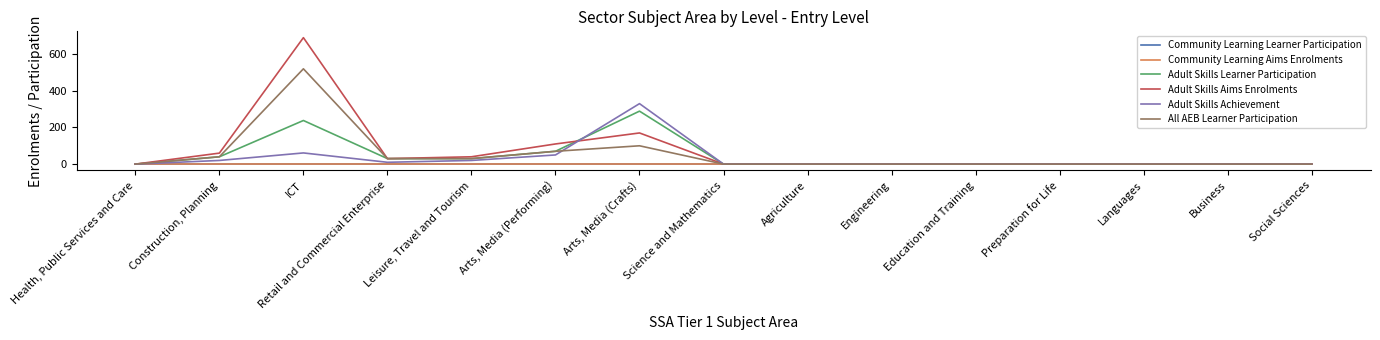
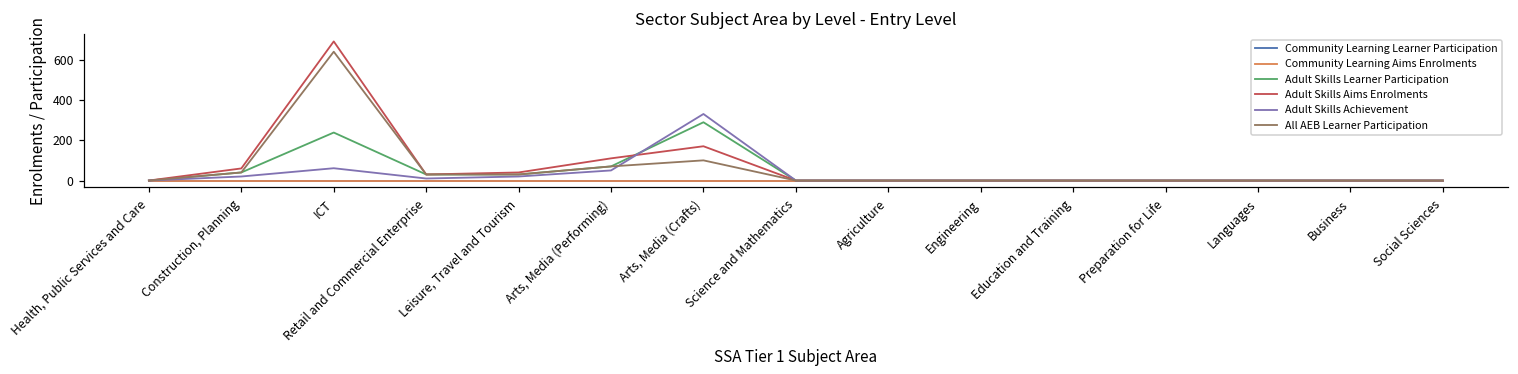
All AEB Learner Participation, ICT: 520 -> 640
